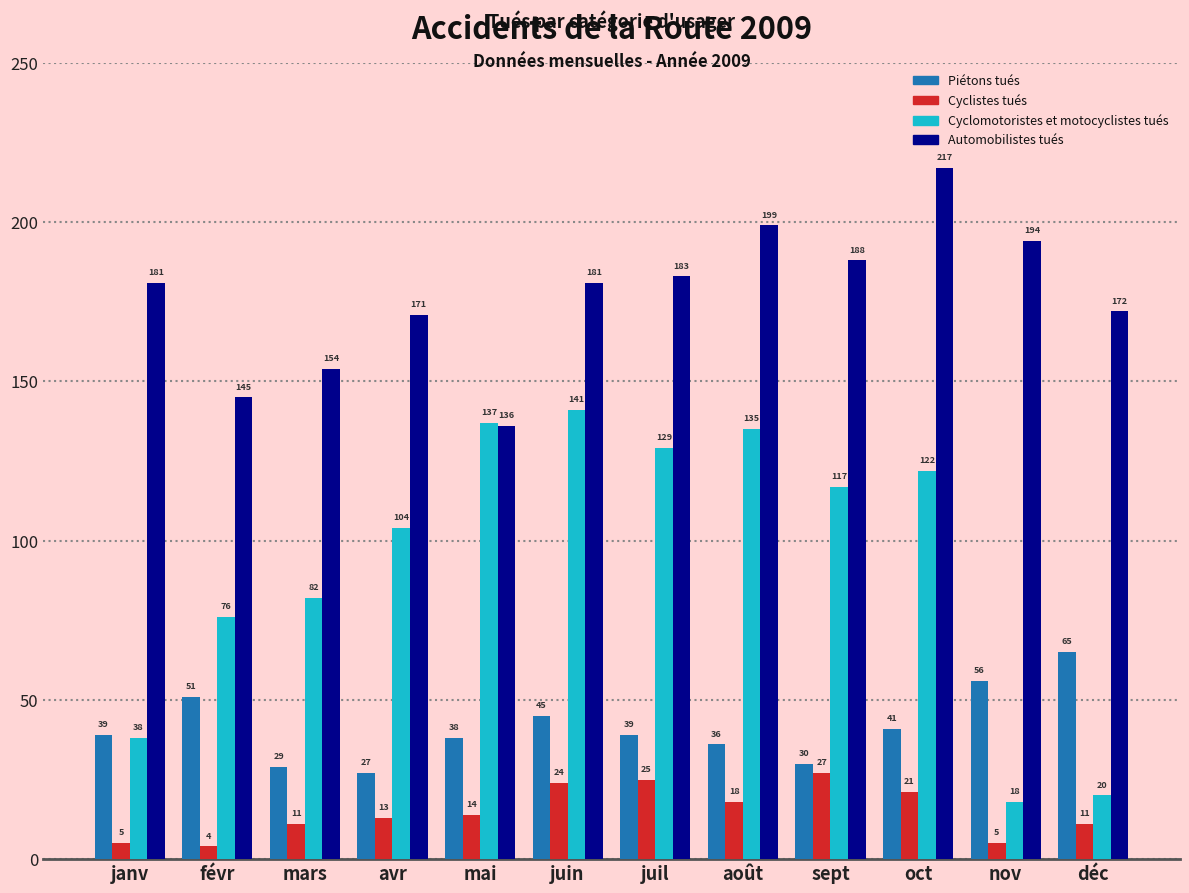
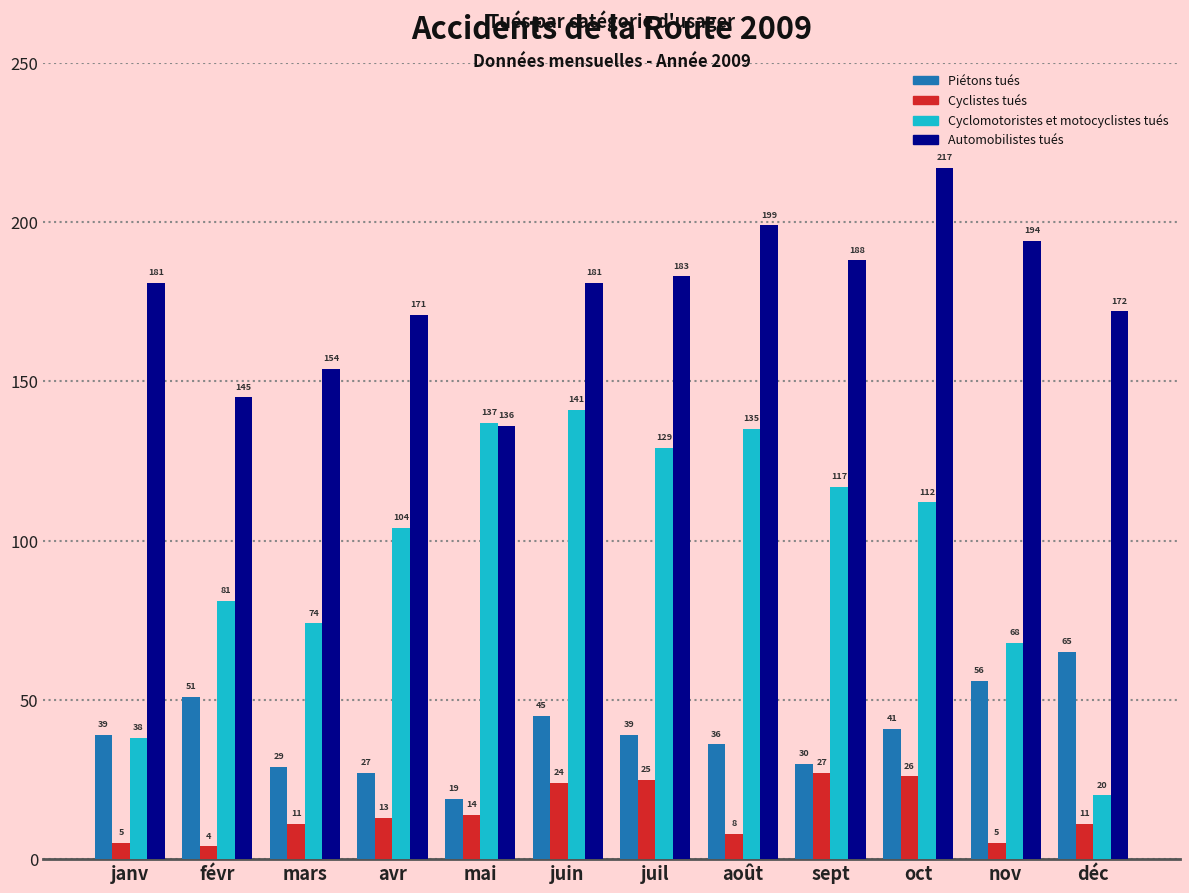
Cyclomotoristes et motocyclistes tués, févr: 76 -> 81
Cyclomotoristes et motocyclistes tués, mars: 82 -> 74
Piétons tués, mai: 38 -> 19
Cyclistes tués, août: 18 -> 8
Cyclistes tués, oct: 21 -> 26
Cyclomotoristes et motocyclistes tués, oct: 122 -> 112
Cyclomotoristes et motocyclistes tués, nov: 18 -> 68
